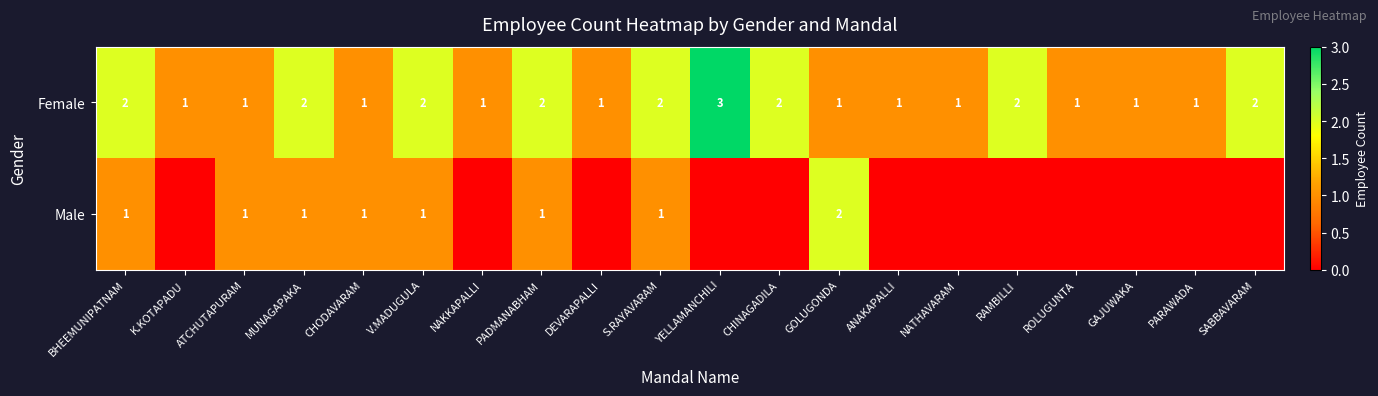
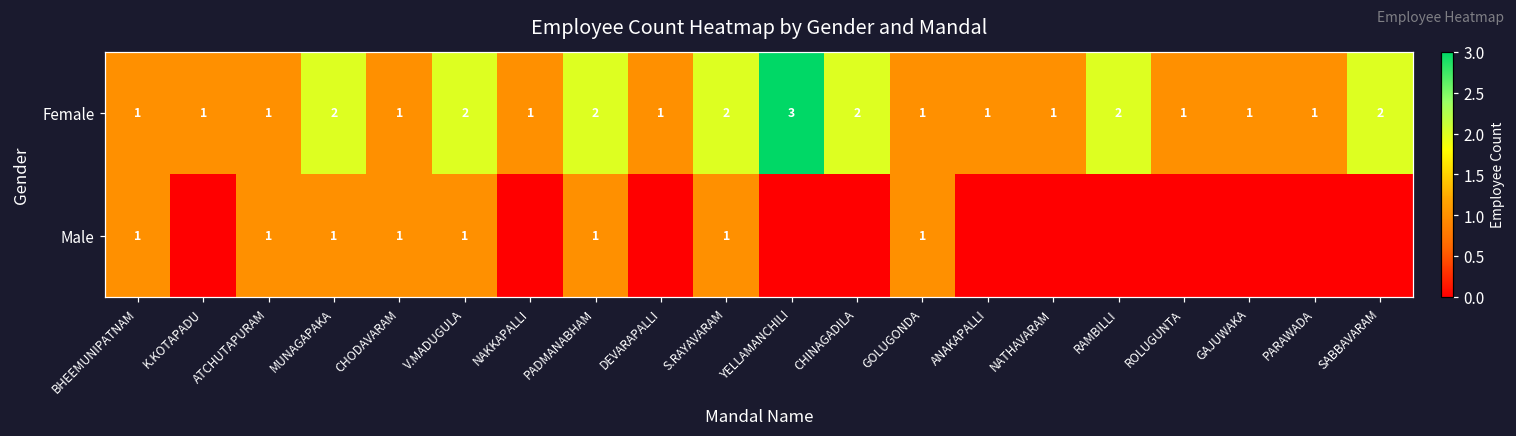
Female, BHEEMUNIPATNAM: 2 -> 1
Male, GOLUGONDA: 2 -> 1
